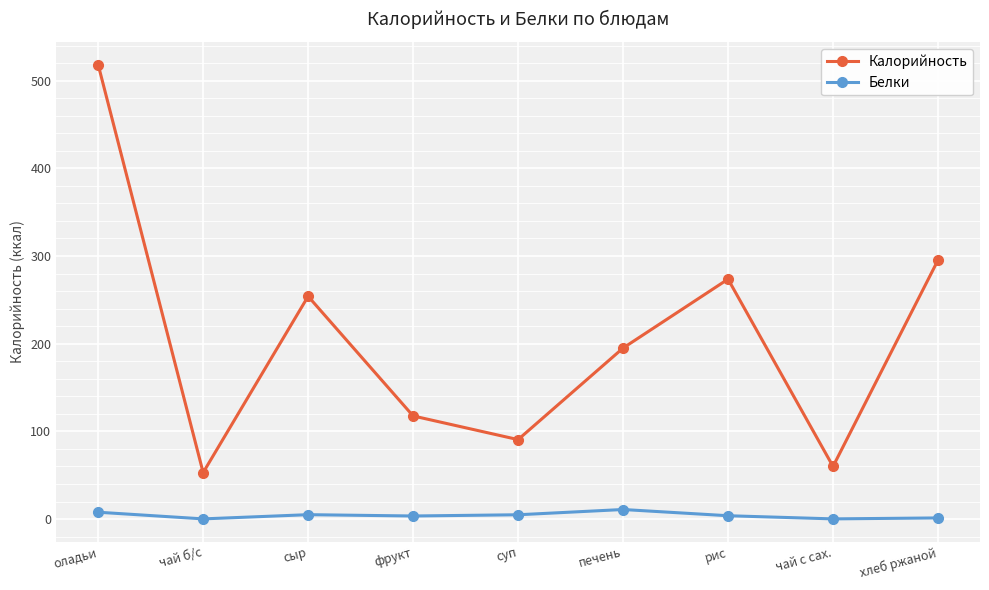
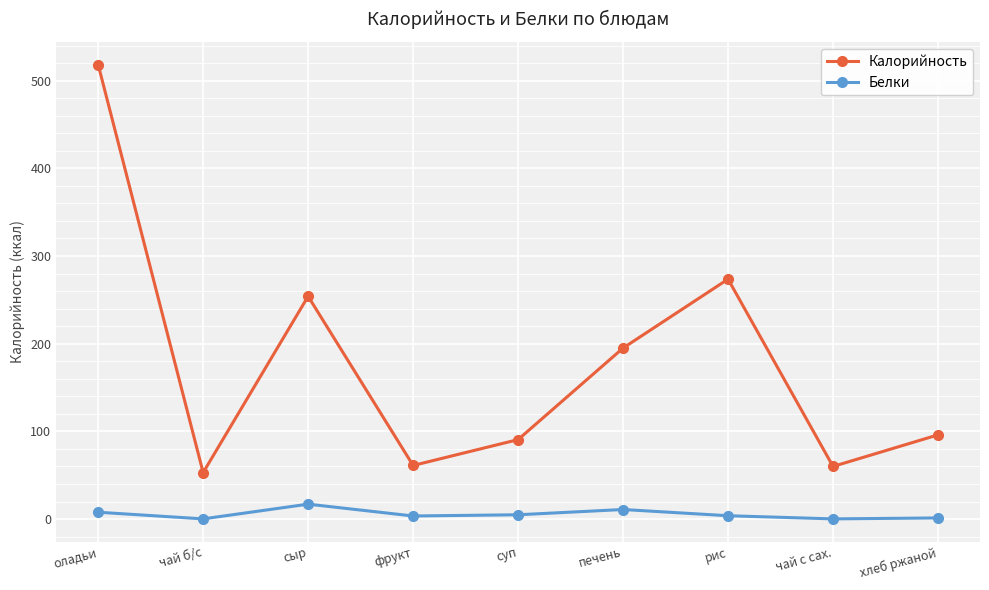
Белки, сыр: 10 -> 20
Калорийность, фрукт: 120 -> 60
Калорийность, хлеб ржаной: 300 -> 100
